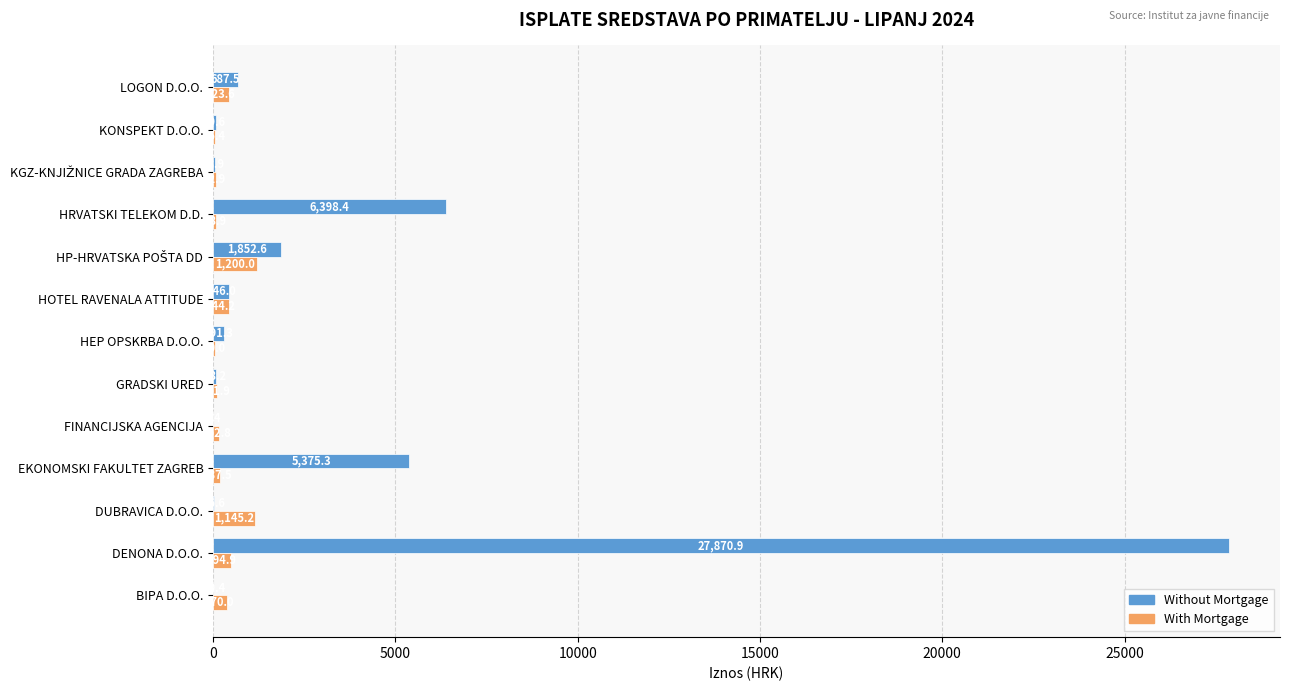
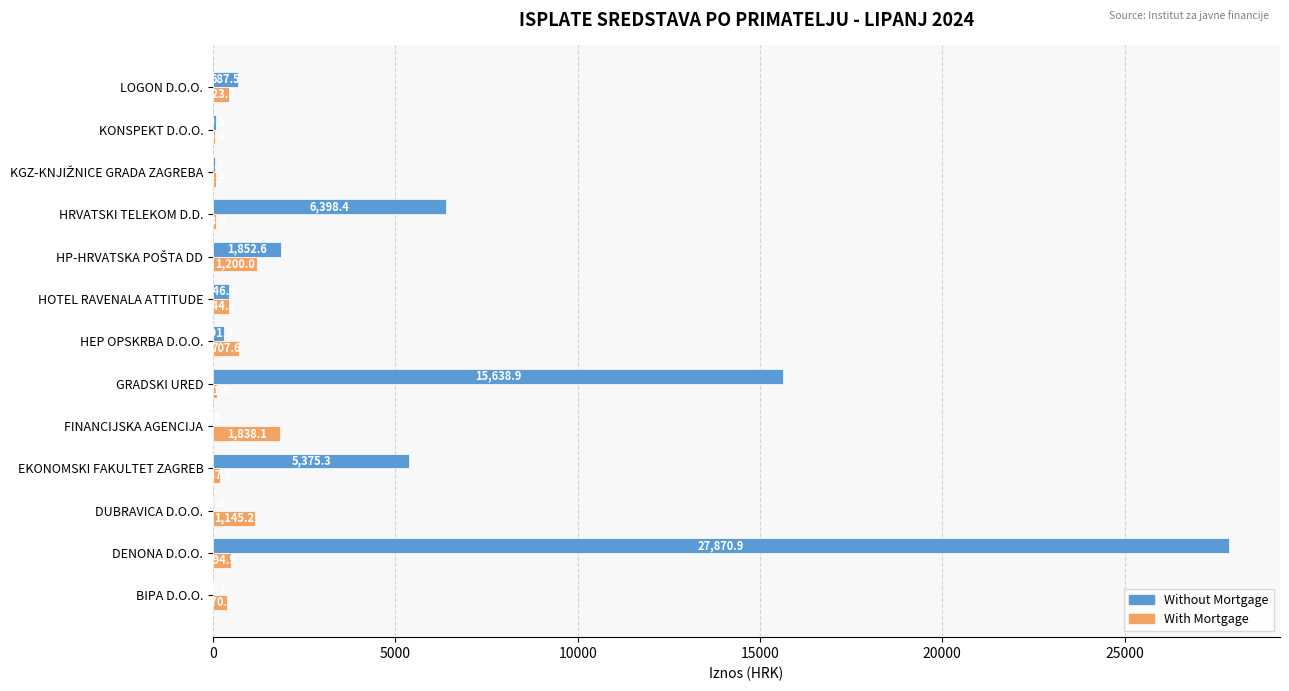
With Mortgage, HEP OPSKRBA D.O.O.: 0 -> 700
Without Mortgage, GRADSKI URED: 100 -> 15600
With Mortgage, FINANCIJSKA AGENCIJA: 200 -> 1800
